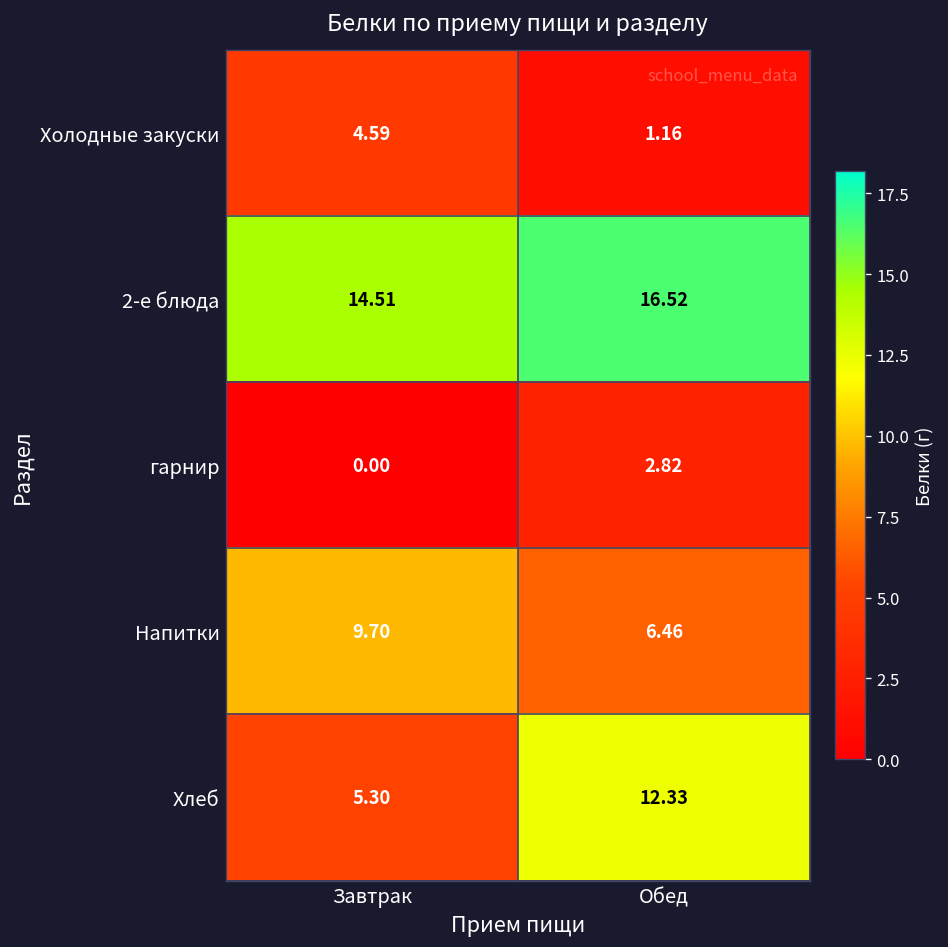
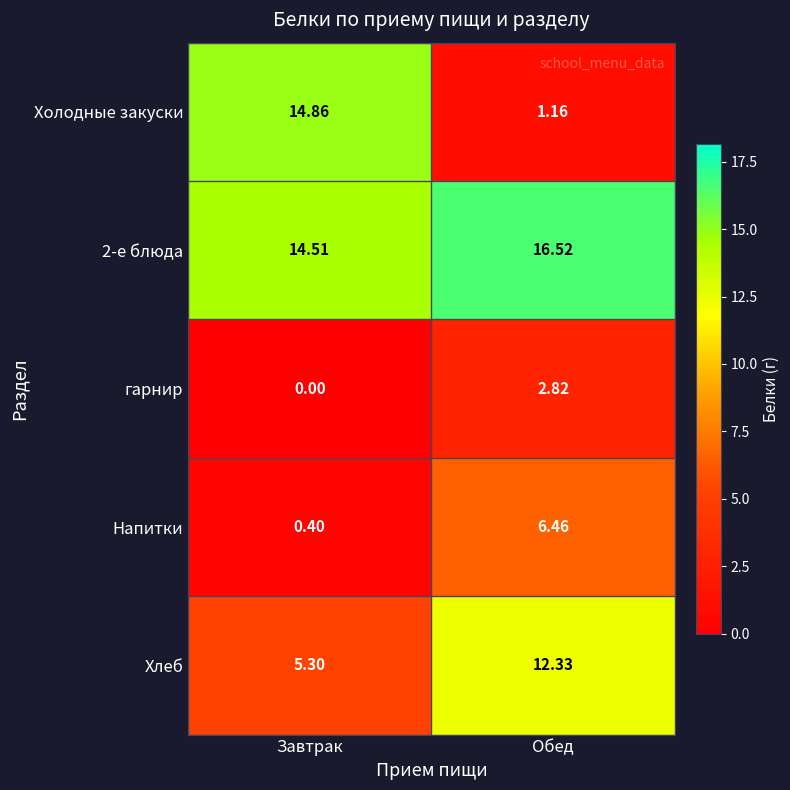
Холодные закуски, Завтрак: 4.59 -> 14.86
Напитки, Завтрак: 9.70 -> 0.40
